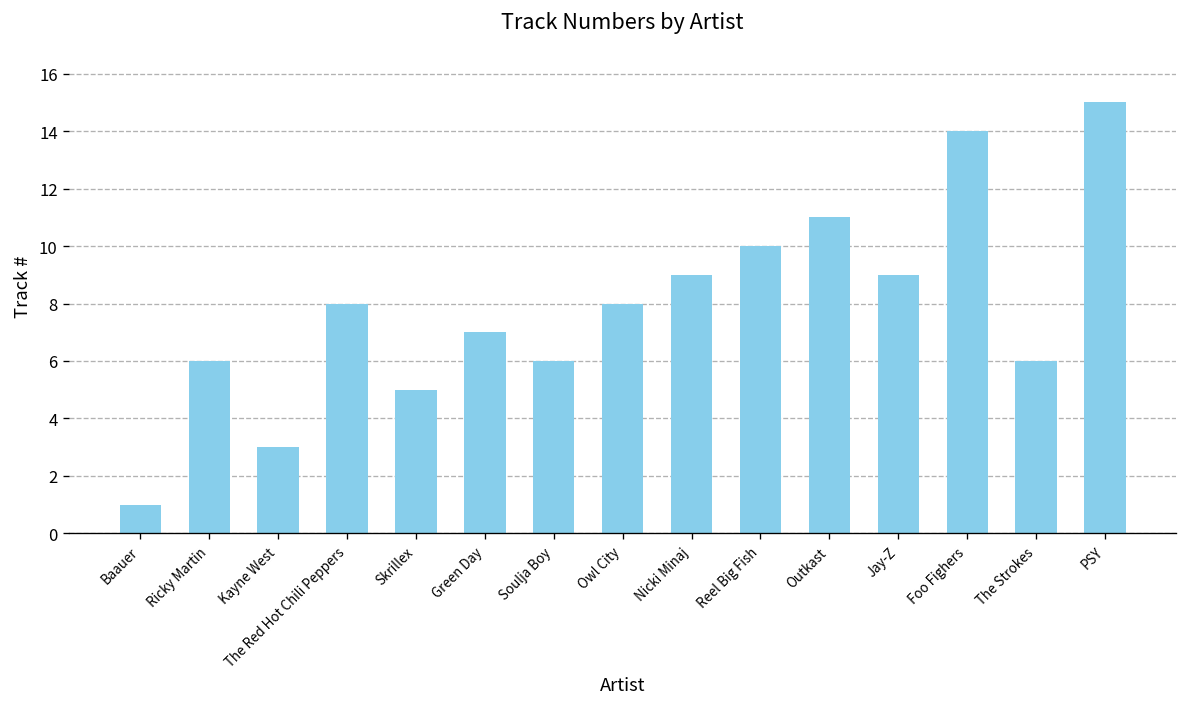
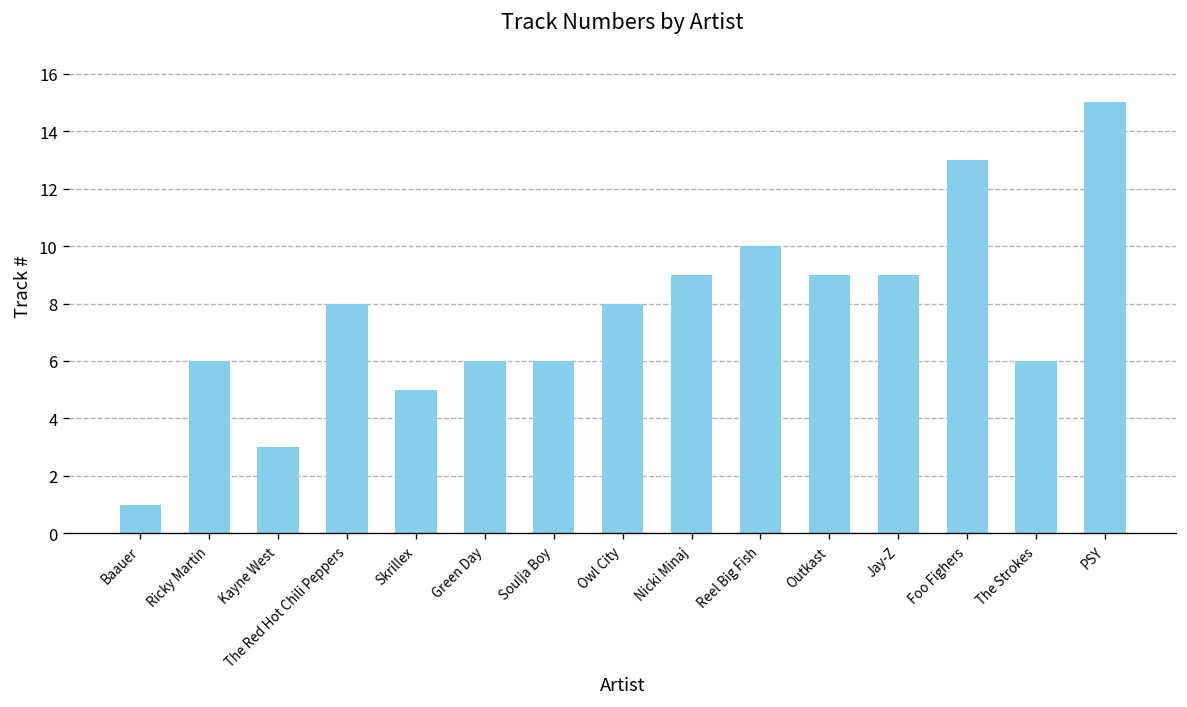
Green Day: 7 -> 6
Outkast: 11 -> 9
Foo Fighers: 14 -> 13
